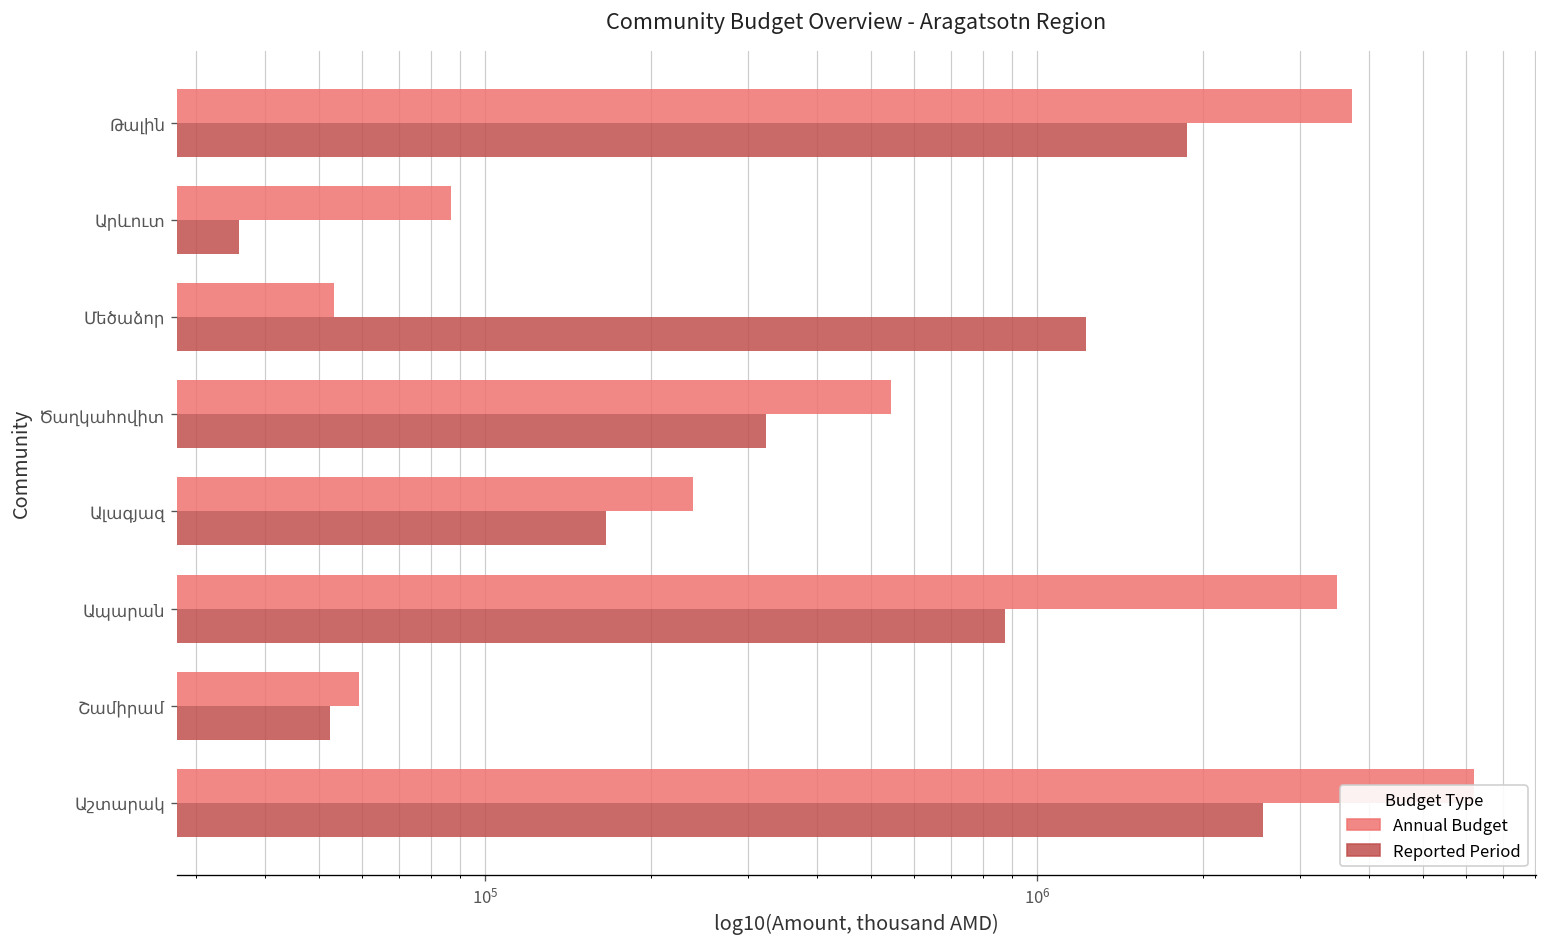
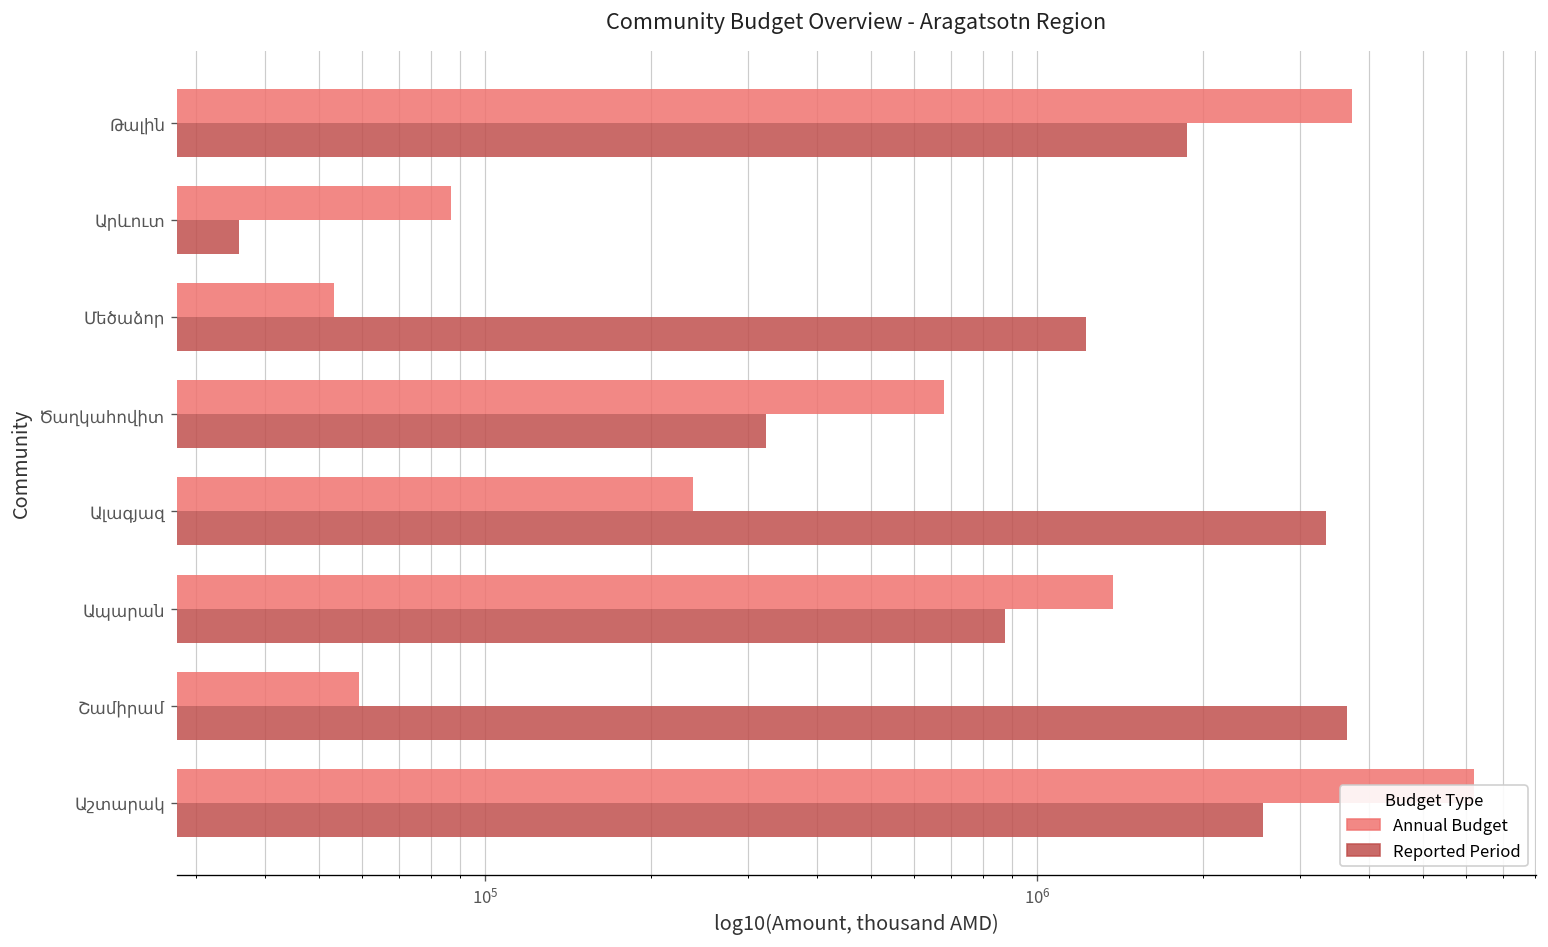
Annual Budget, Ծաղկահովիտ: 540000 -> 680000
Reported Period, Ալագյազ: 166000 -> 3300000
Annual Budget, Ապարան: 3500000 -> 1370000
Reported Period, Շամիրամ: 52000 -> 3700000
